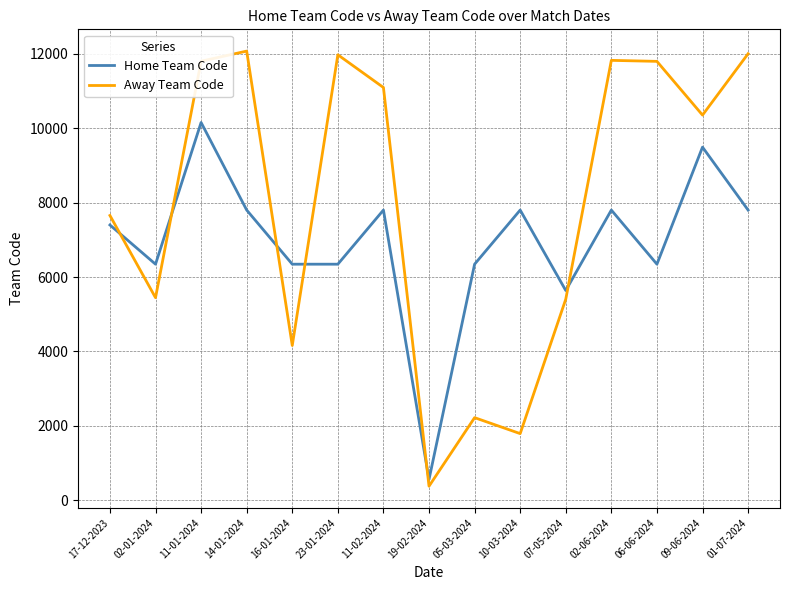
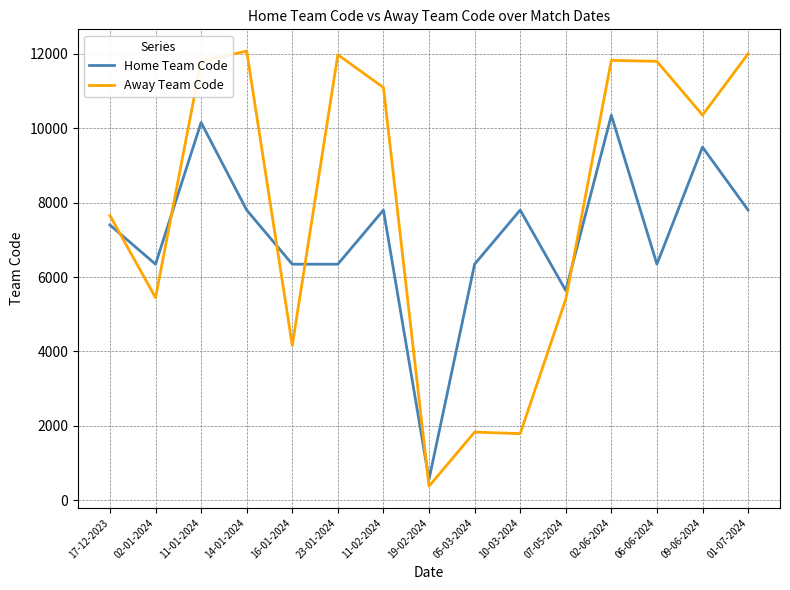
Away Team Code, 05-03-2024: 2200 -> 1800
Home Team Code, 02-06-2024: 7800 -> 10300
